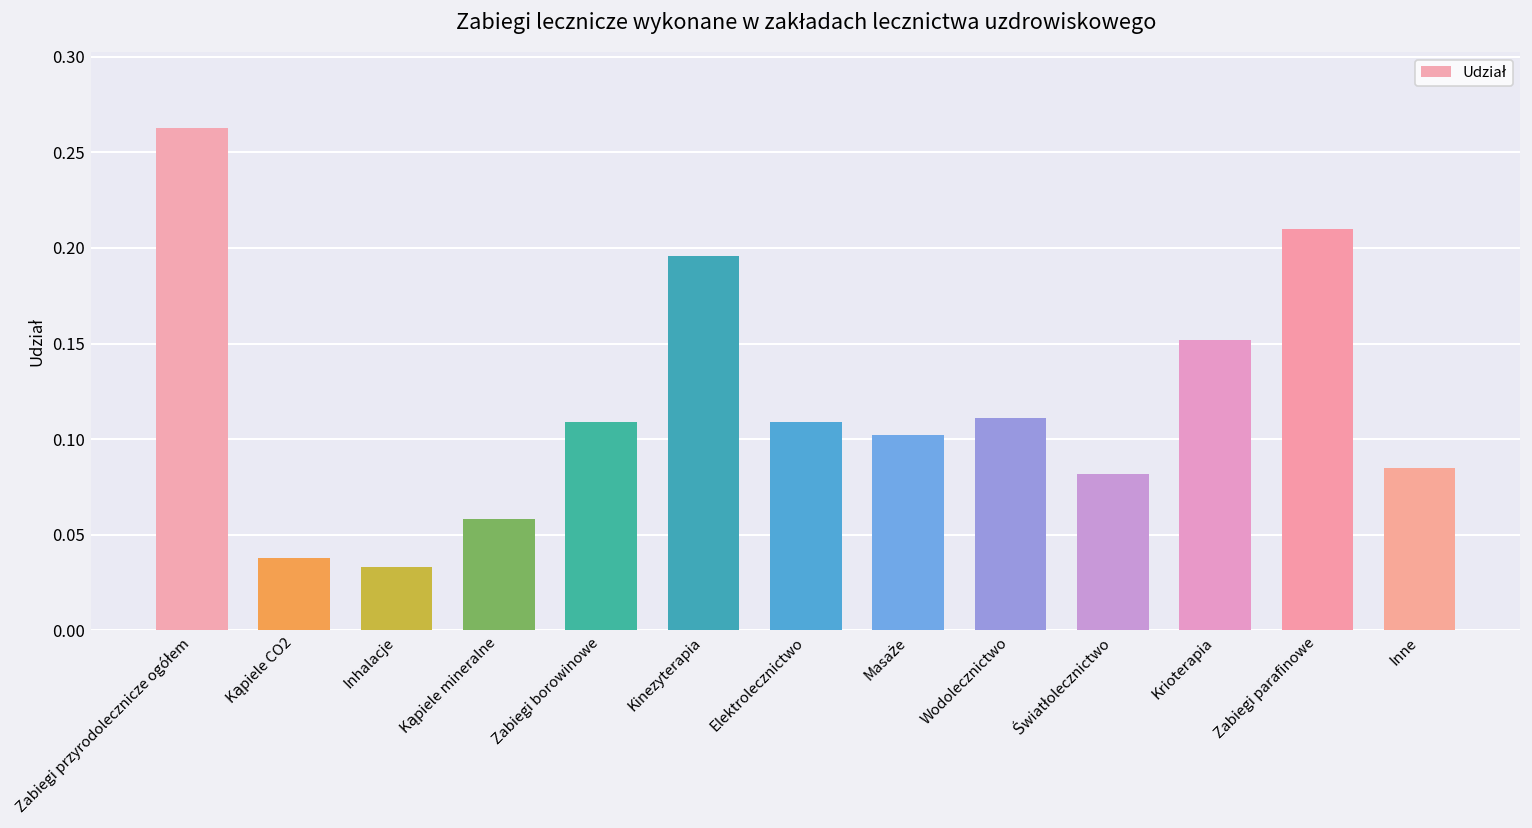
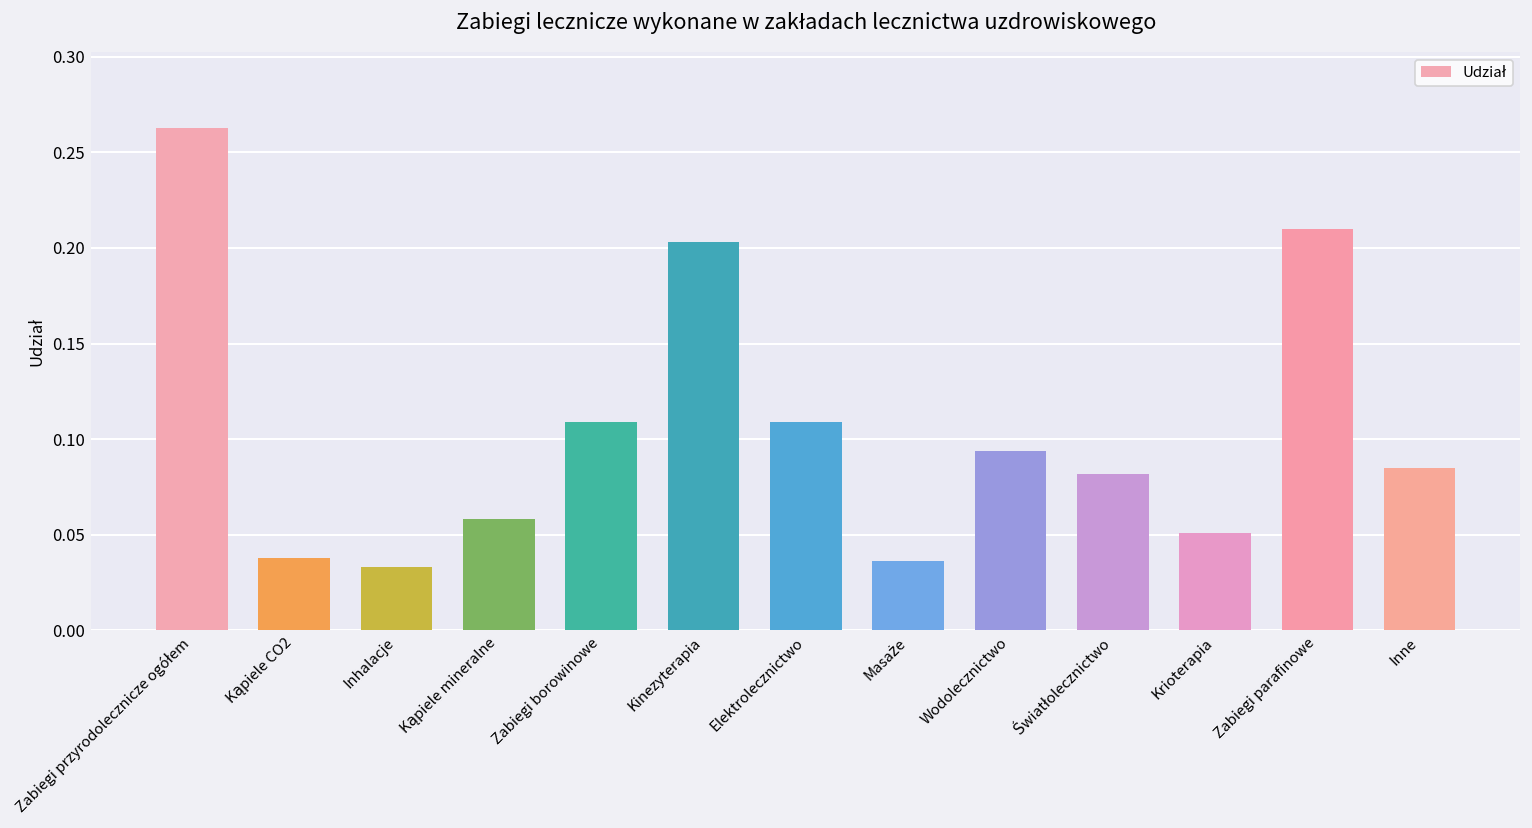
Kinezyterapia: 0.196 -> 0.203
Masaże: 0.102 -> 0.036
Wodolecznictwo: 0.111 -> 0.094
Krioterapia: 0.152 -> 0.051
